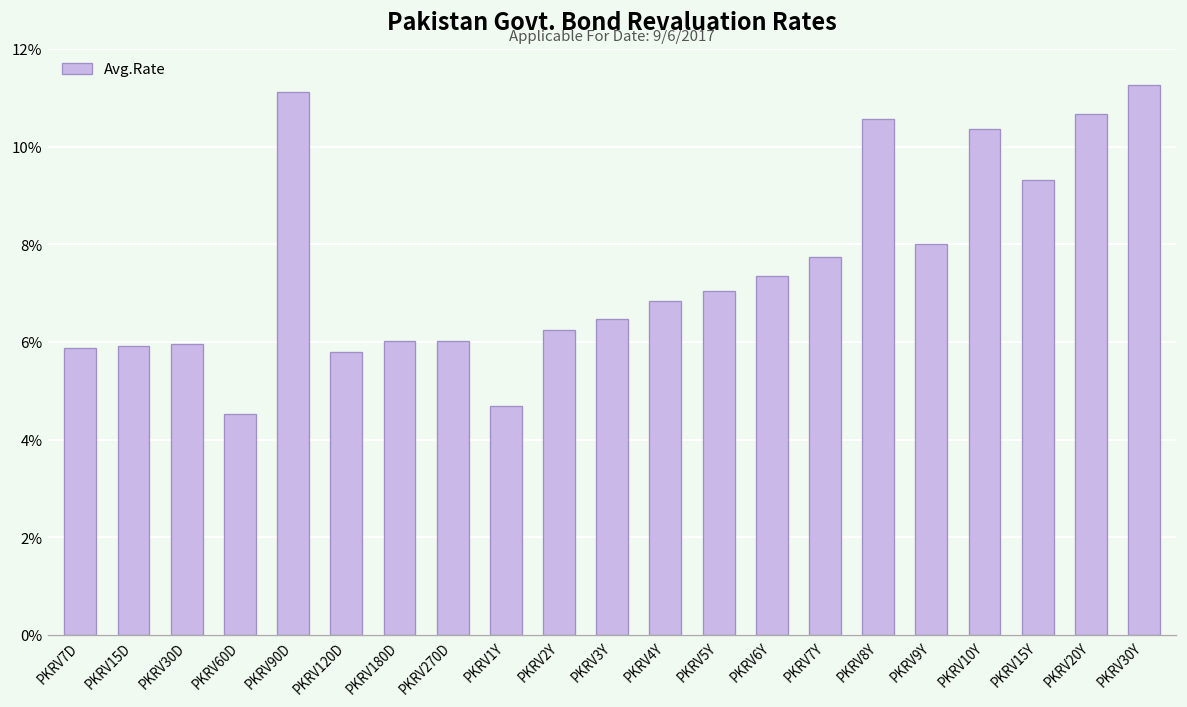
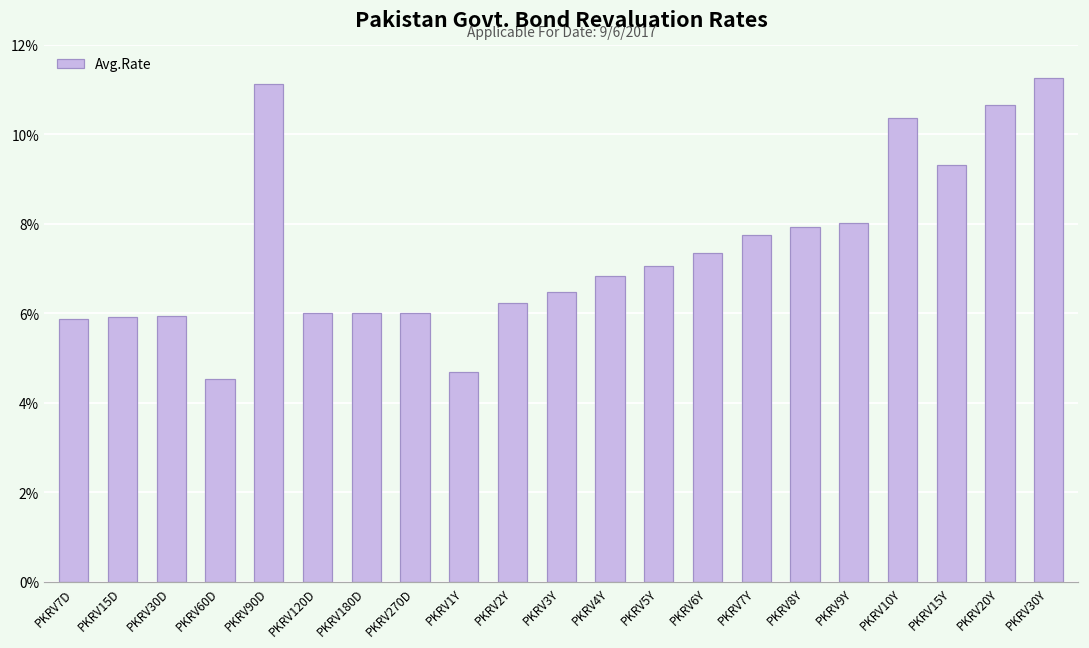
PKRV120D: 5.8% -> 6.0%
PKRV8Y: 10.6% -> 7.9%
